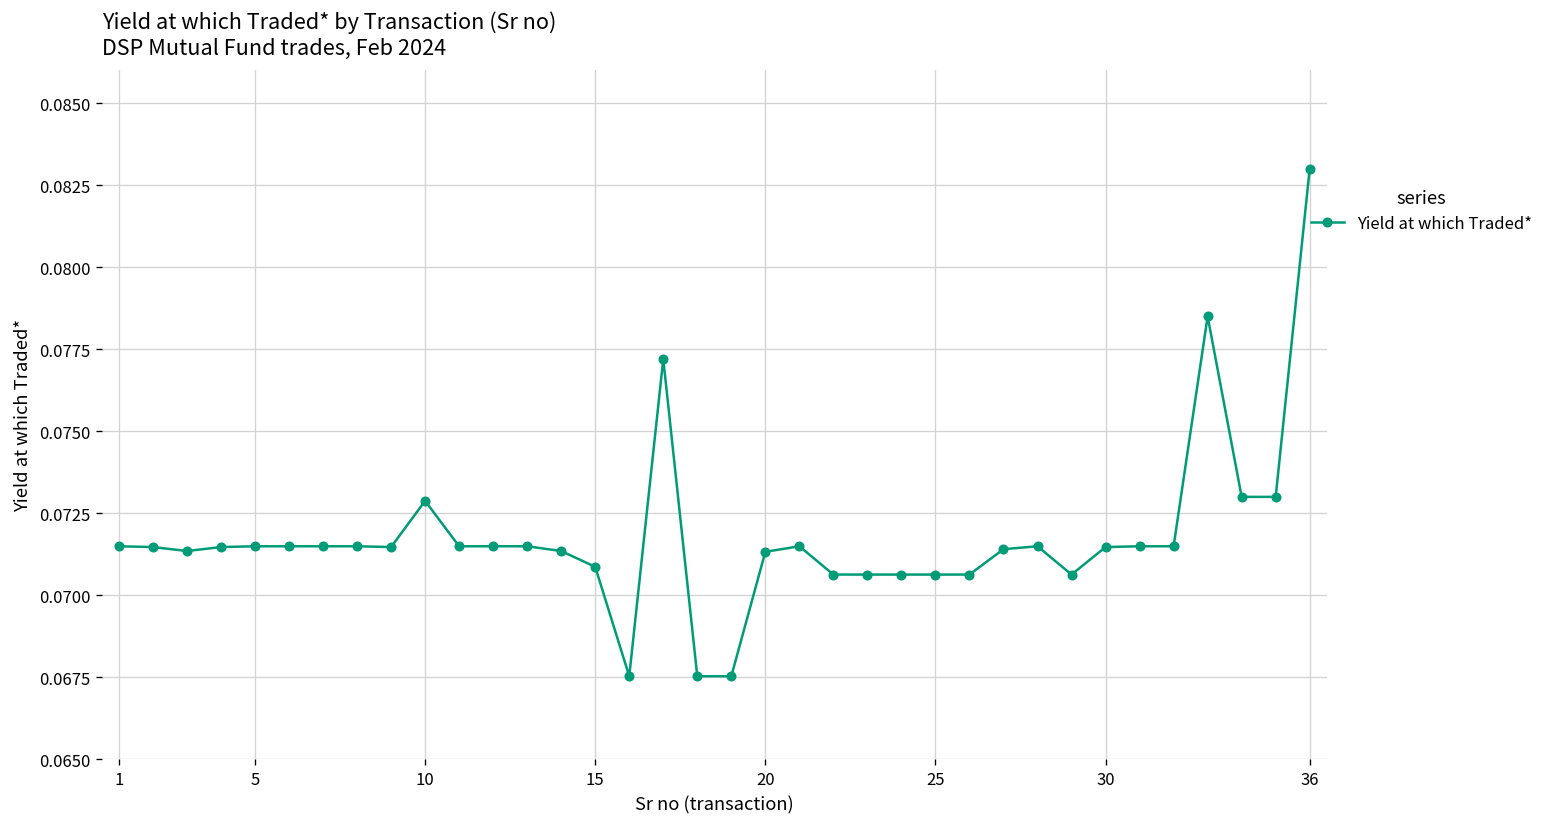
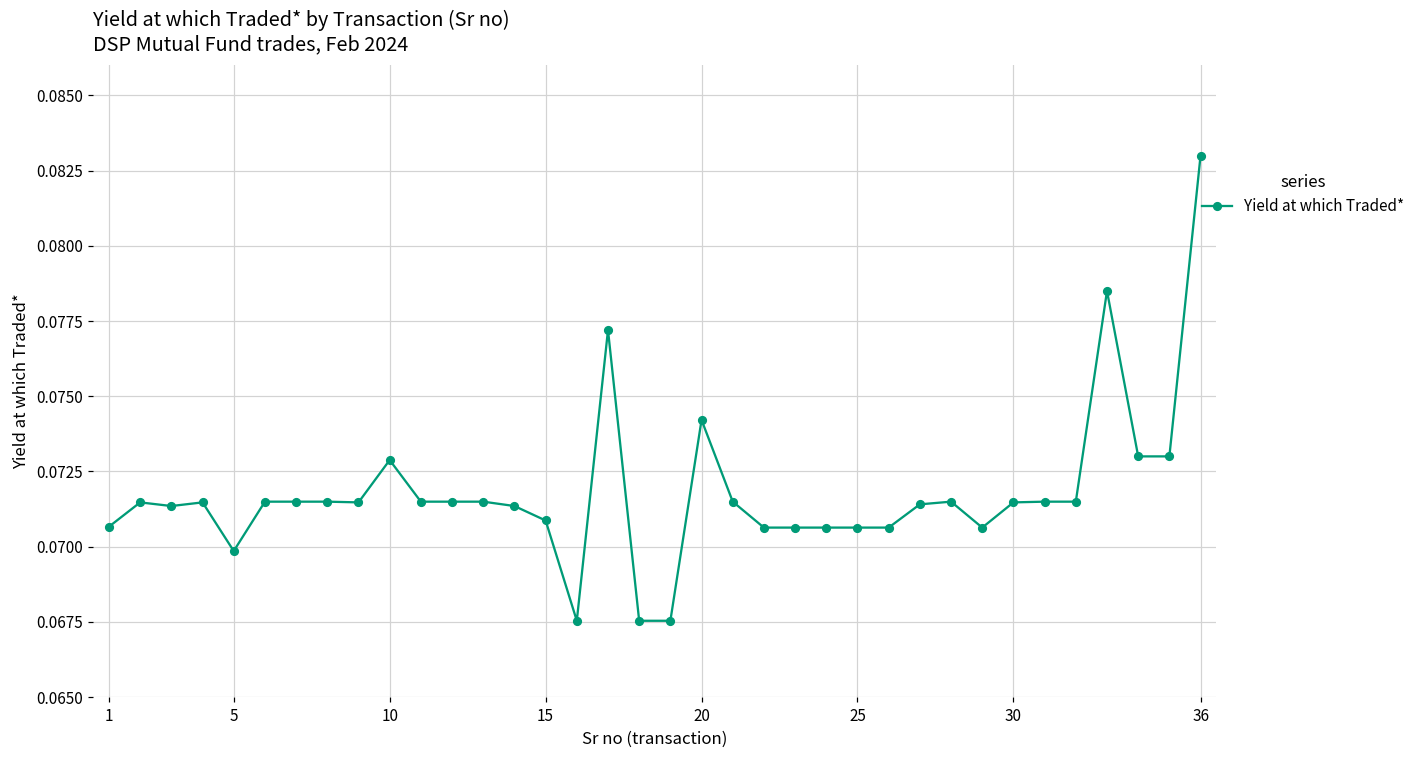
1: 0.0715 -> 0.0707
5: 0.0715 -> 0.0699
20: 0.0713 -> 0.0742
